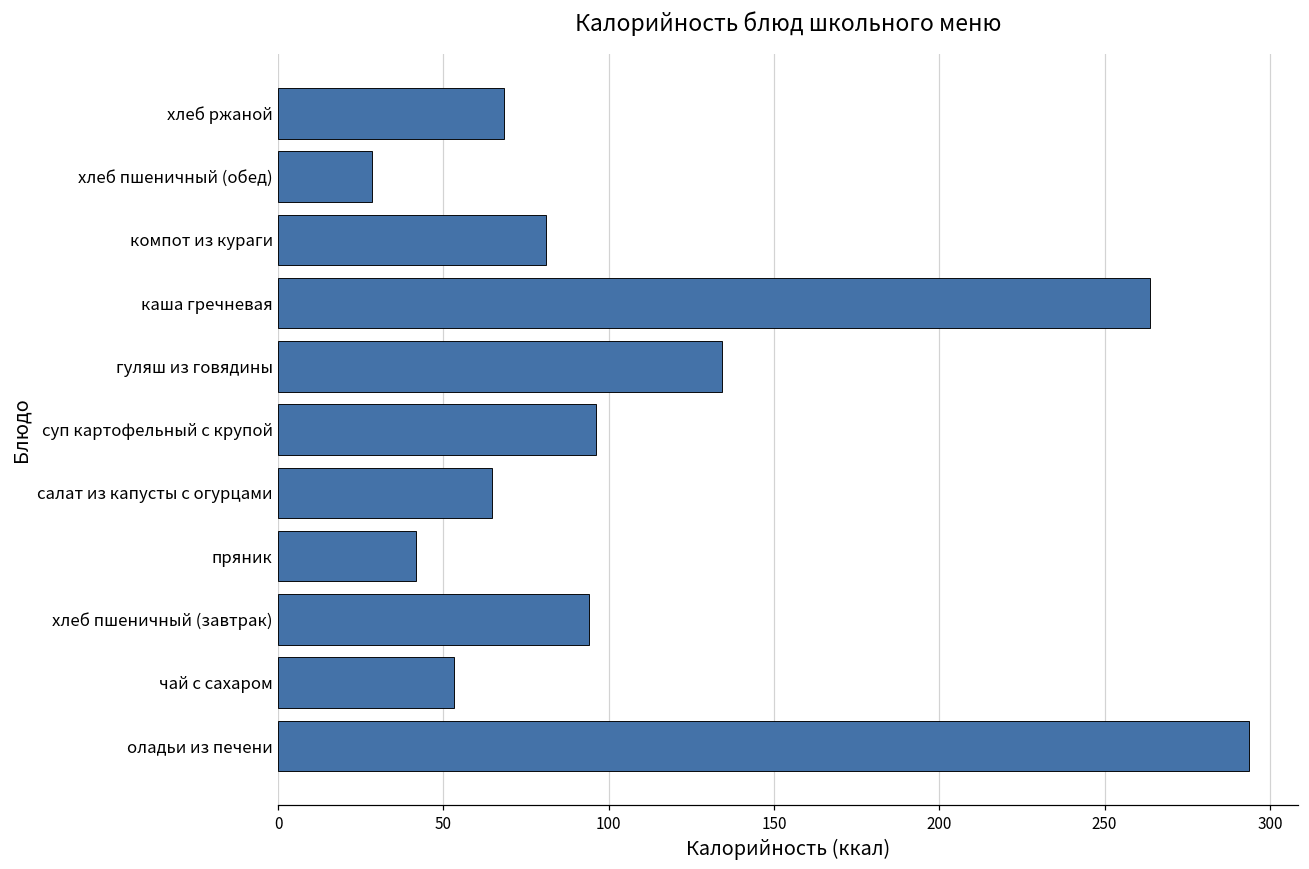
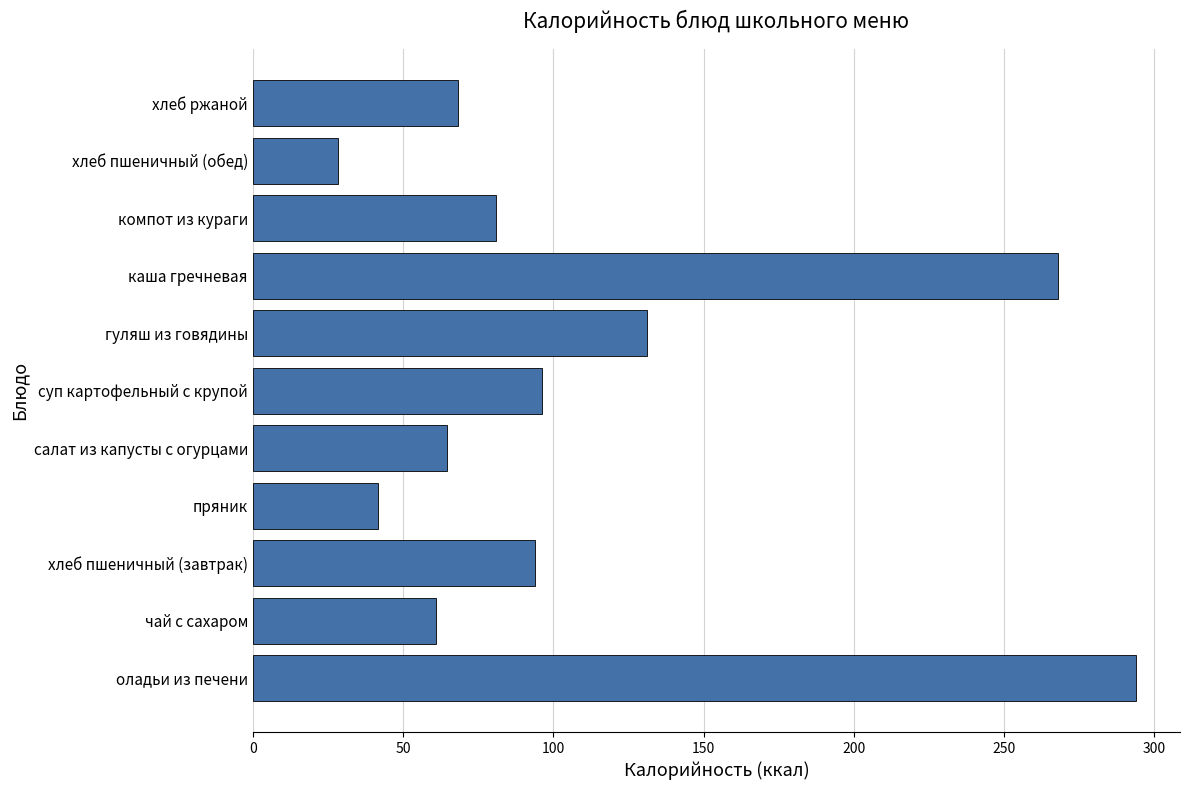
каша гречневая: 264 -> 268
гуляш из говядины: 134 -> 131
чай с сахаром: 53 -> 61
